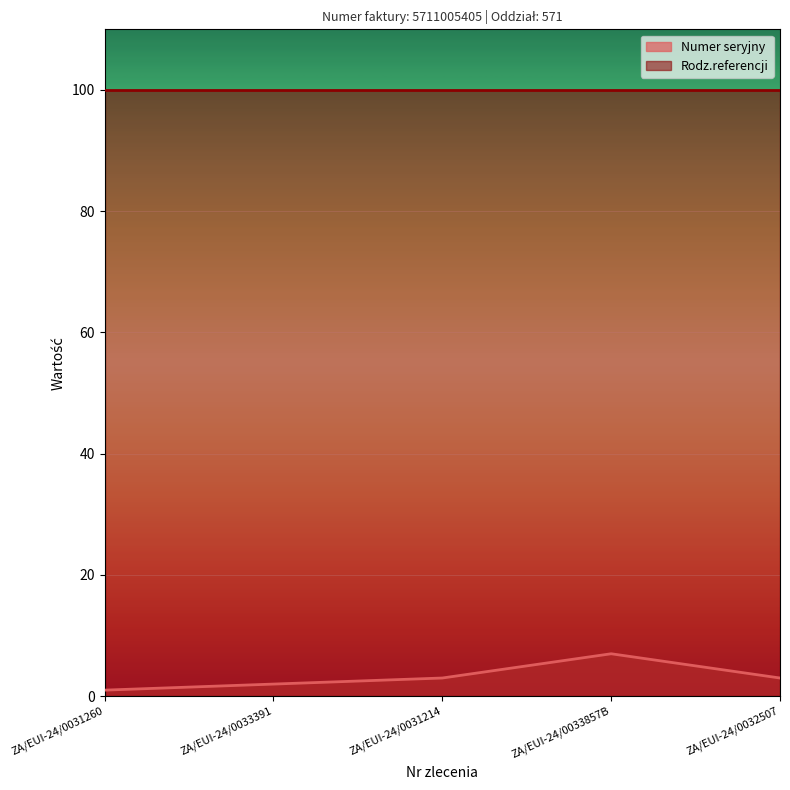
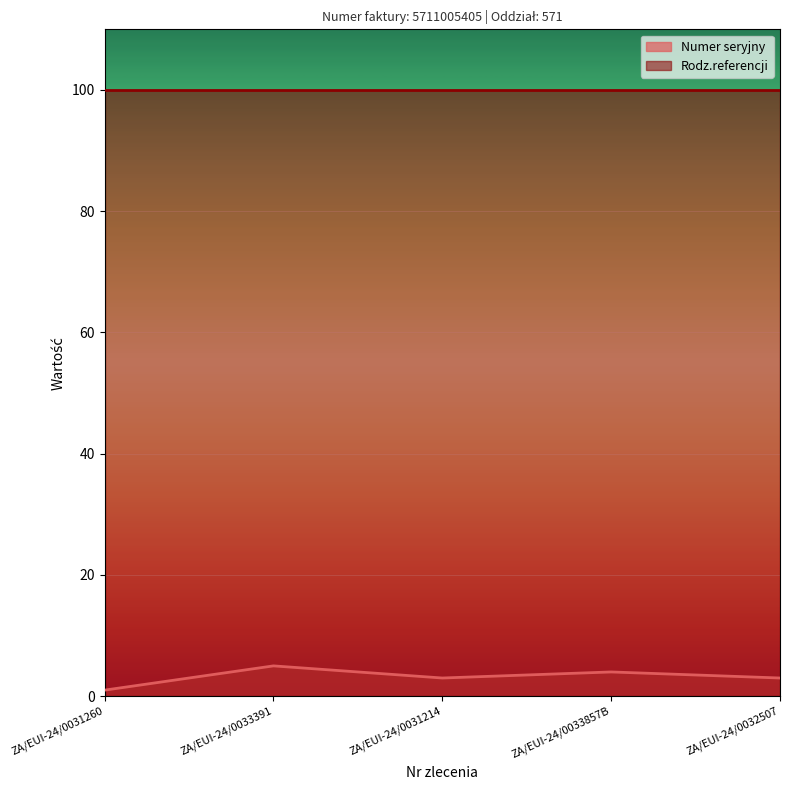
Numer seryjny, ZA/EUI-24/0033391: 2 -> 5
Numer seryjny, ZA/EUI-24/0033857B: 7 -> 4
